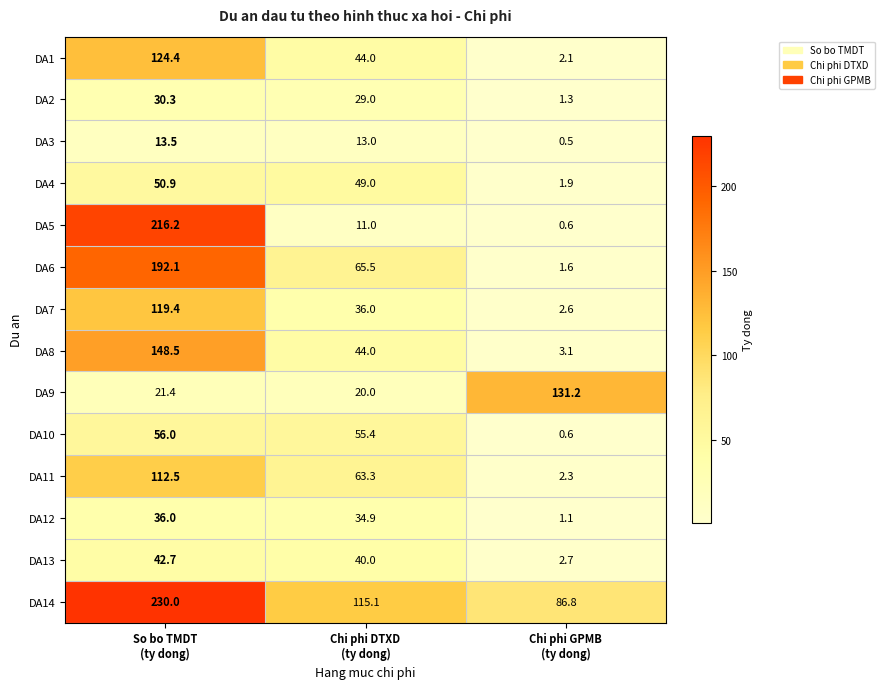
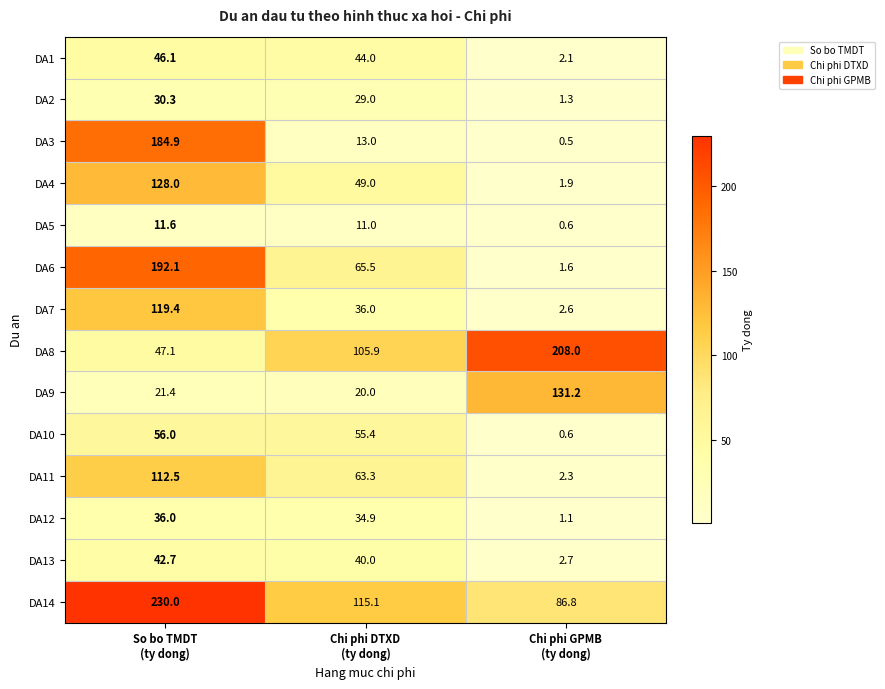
DA1, So bo TMDT (ty dong): 124.4 -> 46.1
DA3, So bo TMDT (ty dong): 13.5 -> 184.9
DA4, So bo TMDT (ty dong): 50.9 -> 128.0
DA5, So bo TMDT (ty dong): 216.2 -> 11.6
DA8, So bo TMDT (ty dong): 148.5 -> 47.1
DA8, Chi phi DTXD (ty dong): 44.0 -> 105.9
DA8, Chi phi GPMB (ty dong): 3.1 -> 208.0
